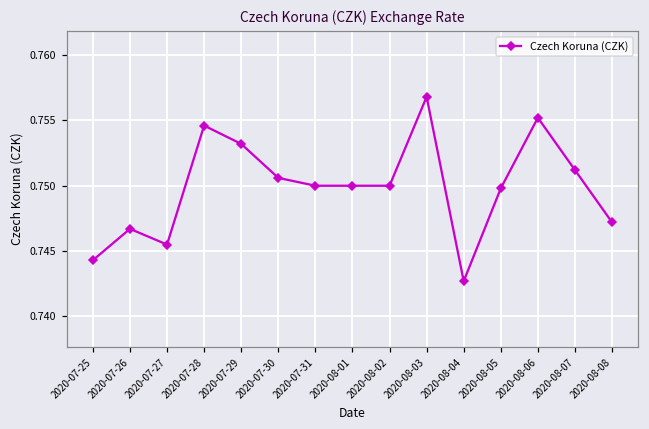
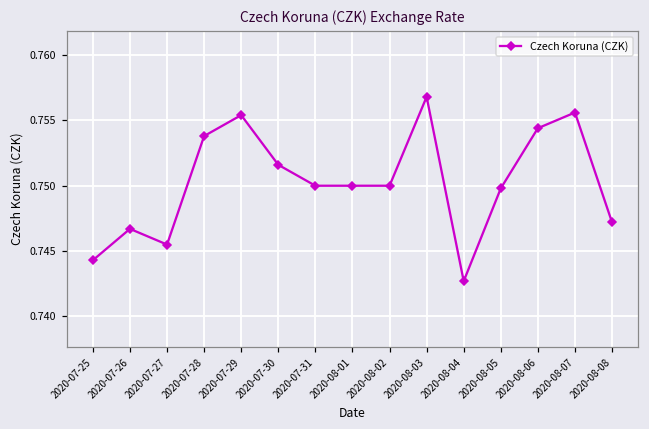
2020-07-28: 0.7546 -> 0.7538
2020-07-29: 0.7532 -> 0.7554
2020-07-30: 0.7506 -> 0.7516
2020-08-06: 0.7552 -> 0.7544
2020-08-07: 0.7512 -> 0.7556
